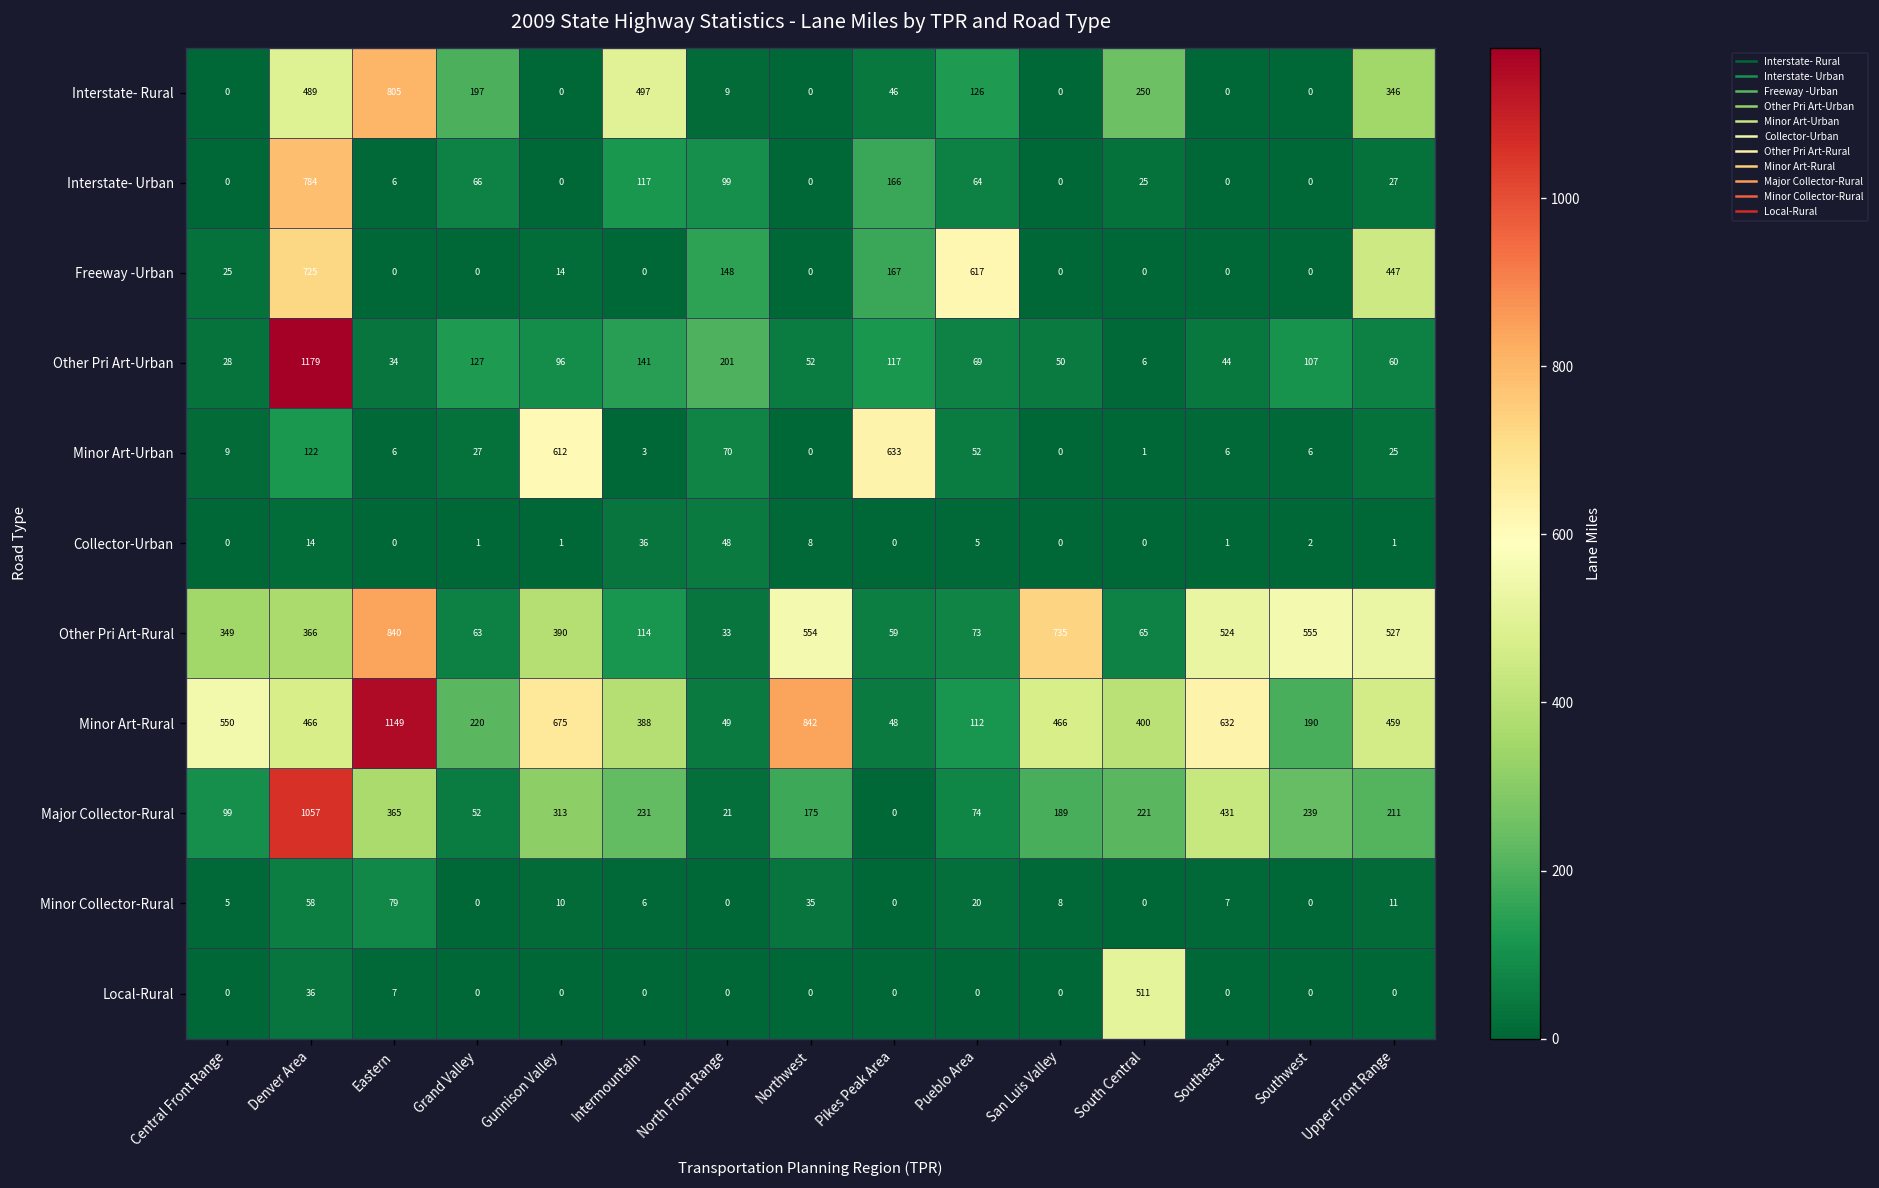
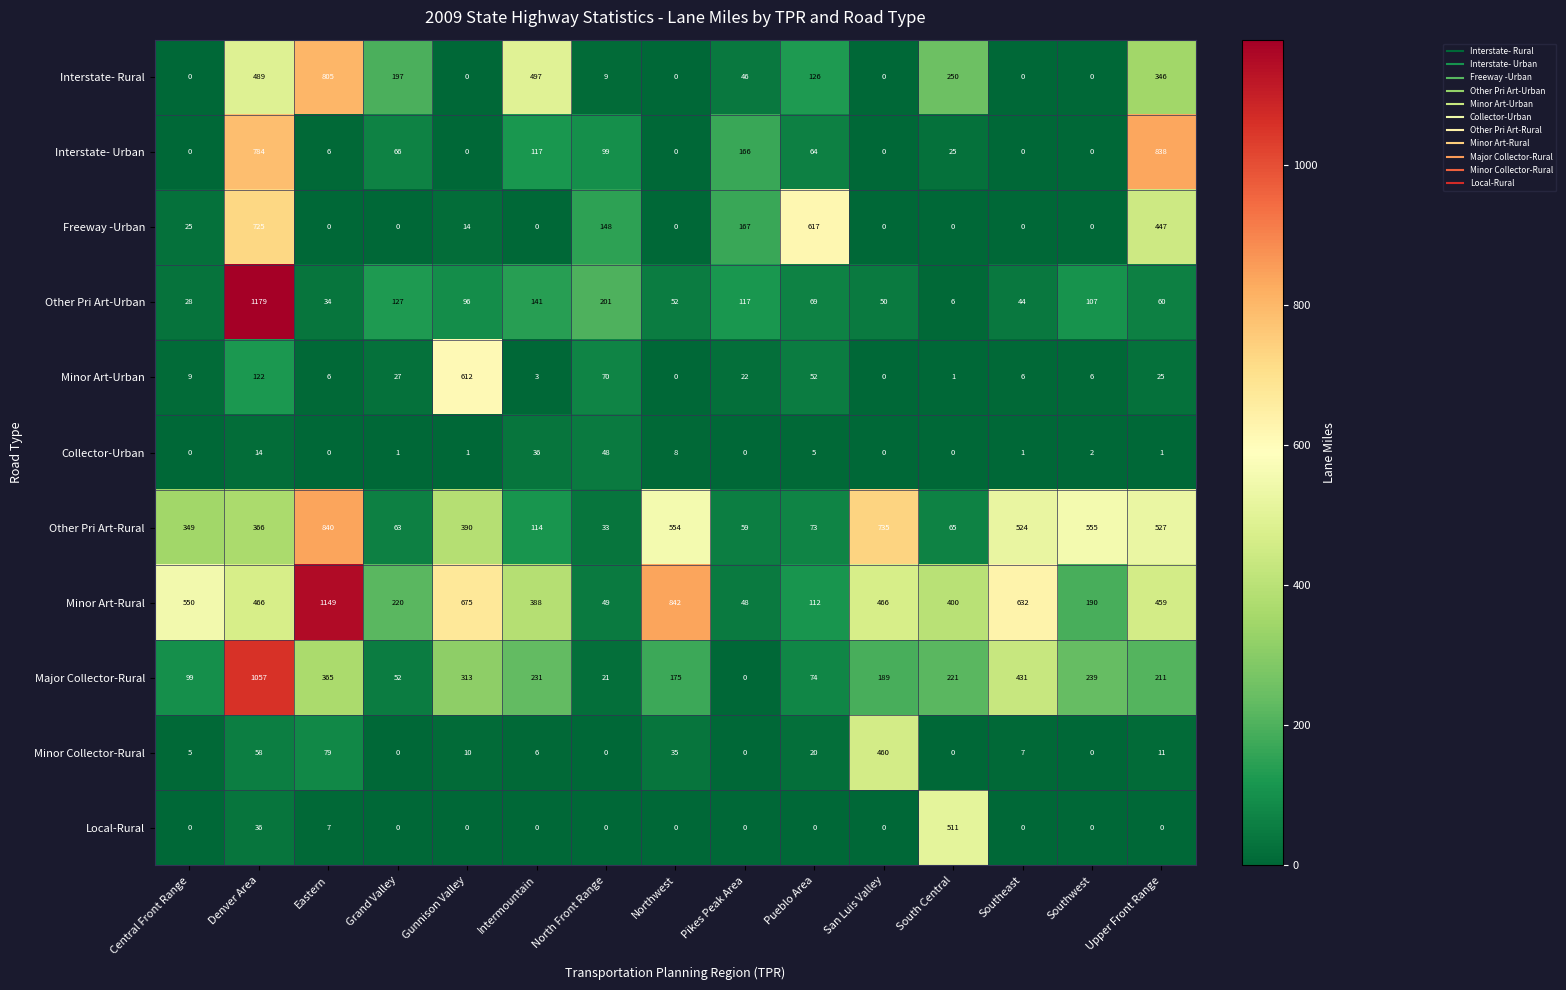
Interstate- Urban, Upper Front Range: 27 -> 838
Minor Art-Urban, Pikes Peak Area: 633 -> 22
Minor Collector-Rural, San Luis Valley: 8 -> 460
